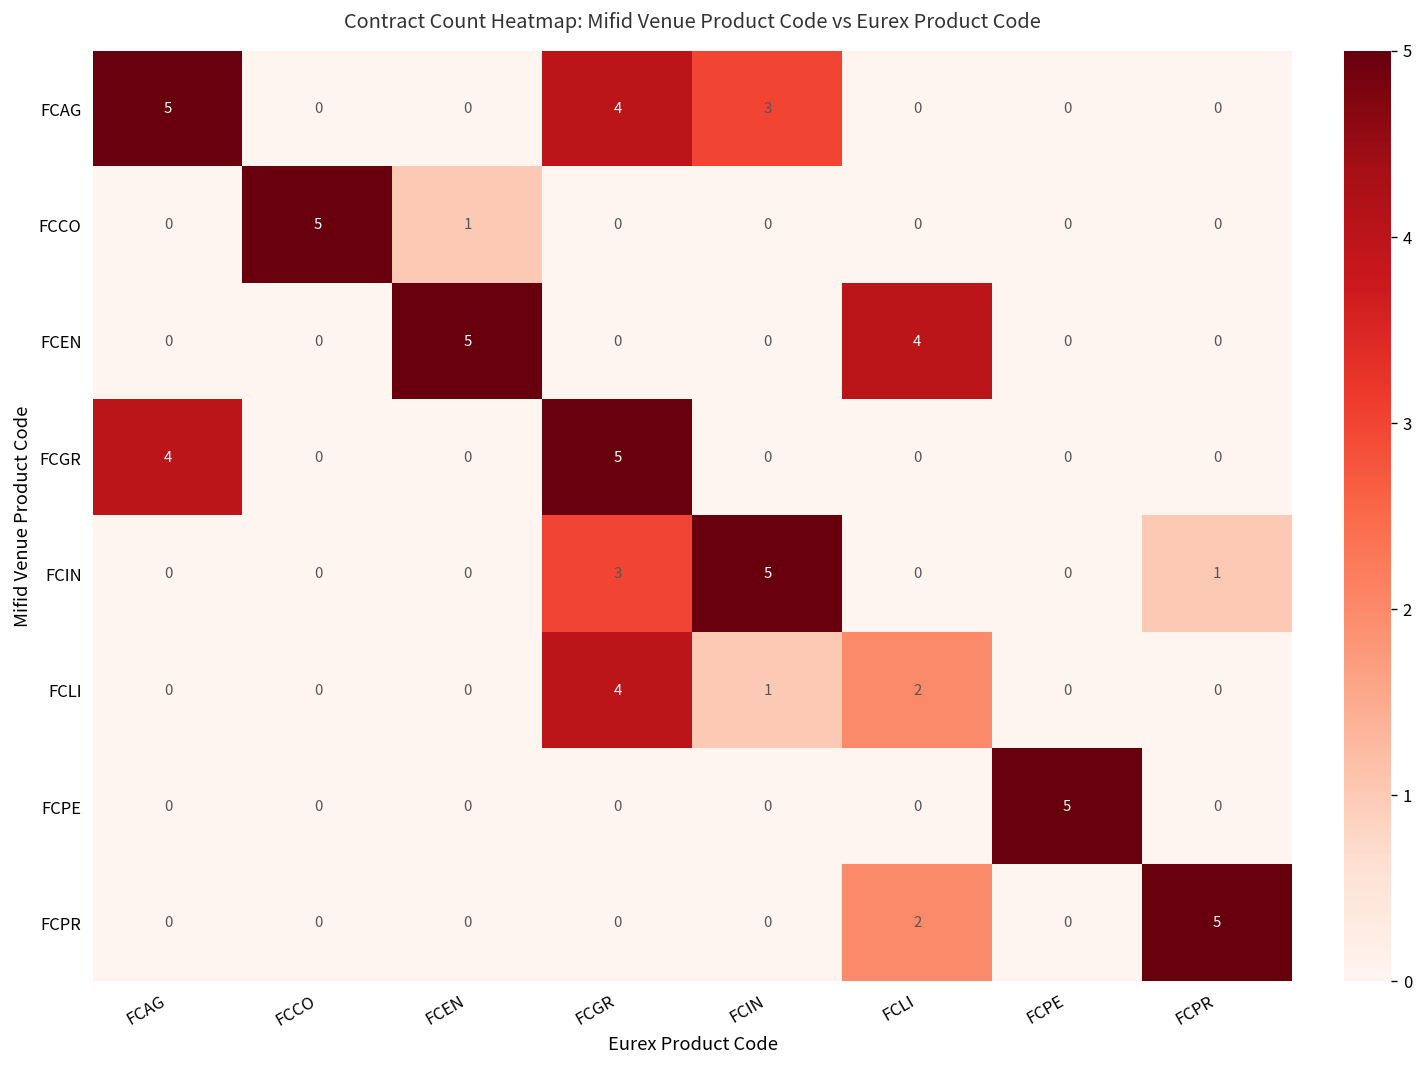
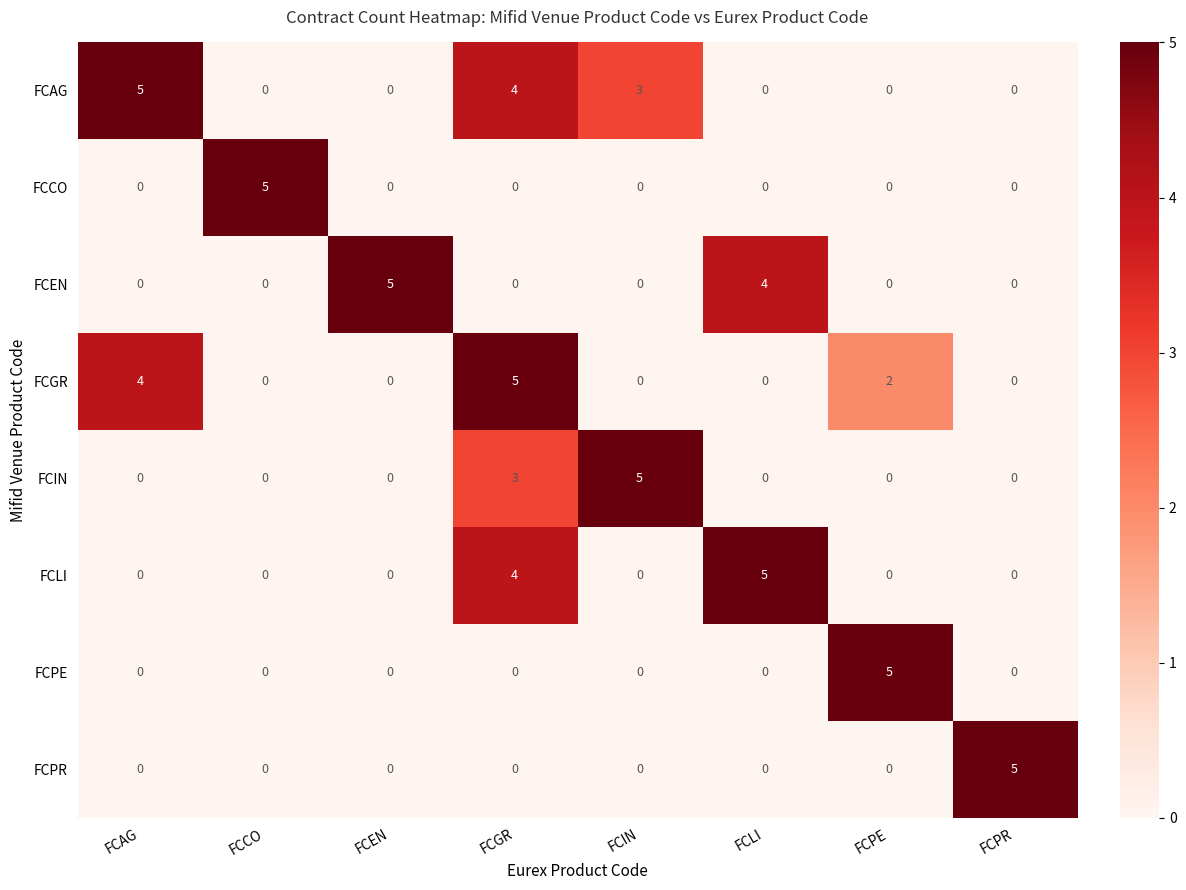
FCCO, FCEN: 1 -> 0
FCGR, FCPE: 0 -> 2
FCIN, FCPR: 1 -> 0
FCLI, FCIN: 1 -> 0
FCLI, FCLI: 2 -> 5
FCPR, FCLI: 2 -> 0
